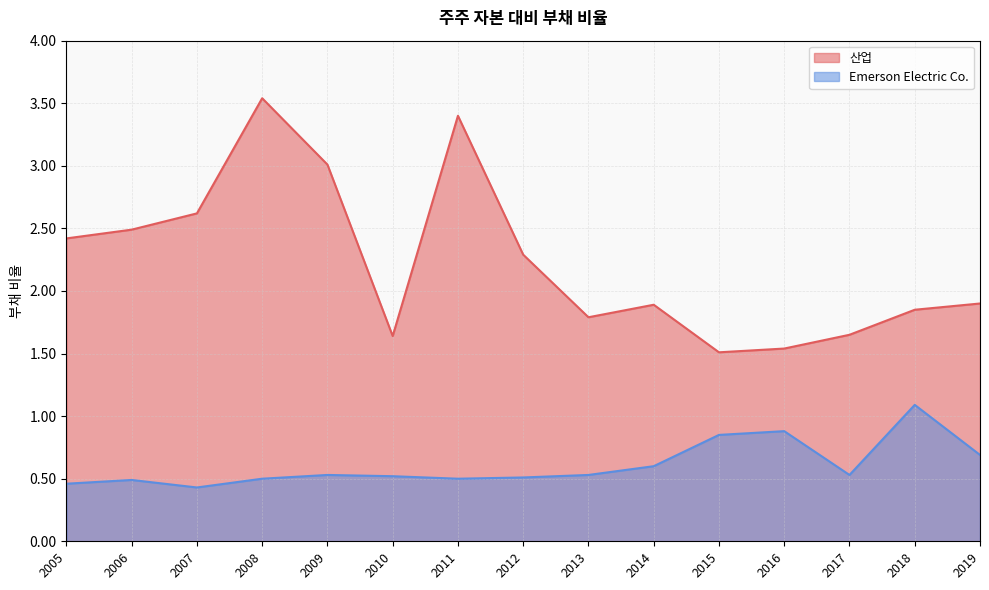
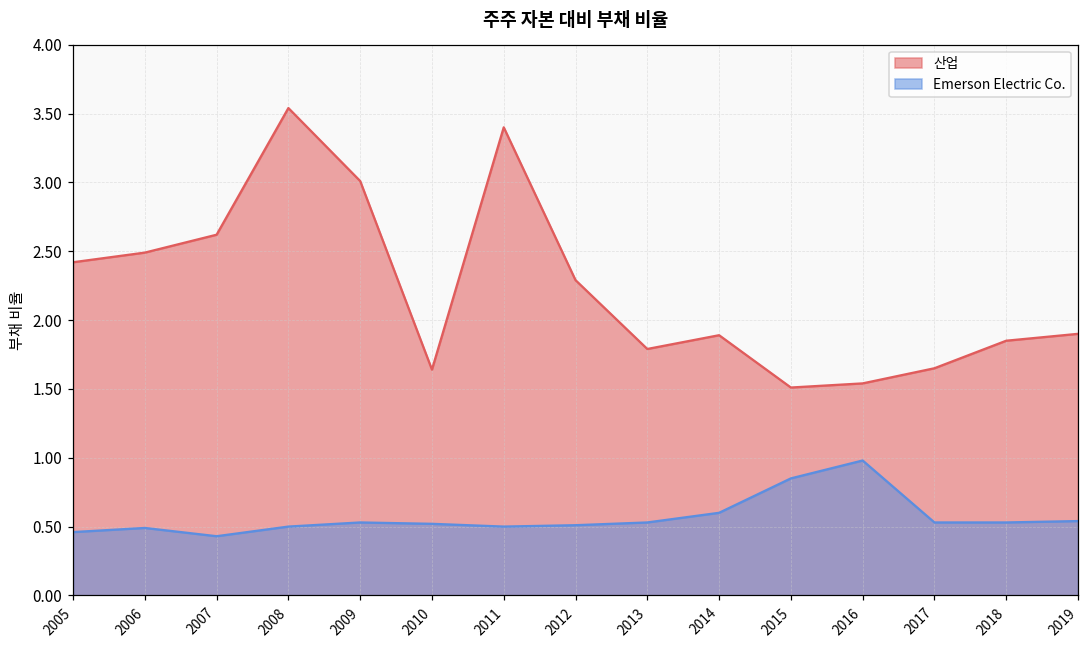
Emerson Electric Co., 2016: 0.88 -> 0.98
Emerson Electric Co., 2018: 1.09 -> 0.53
Emerson Electric Co., 2019: 0.69 -> 0.54
